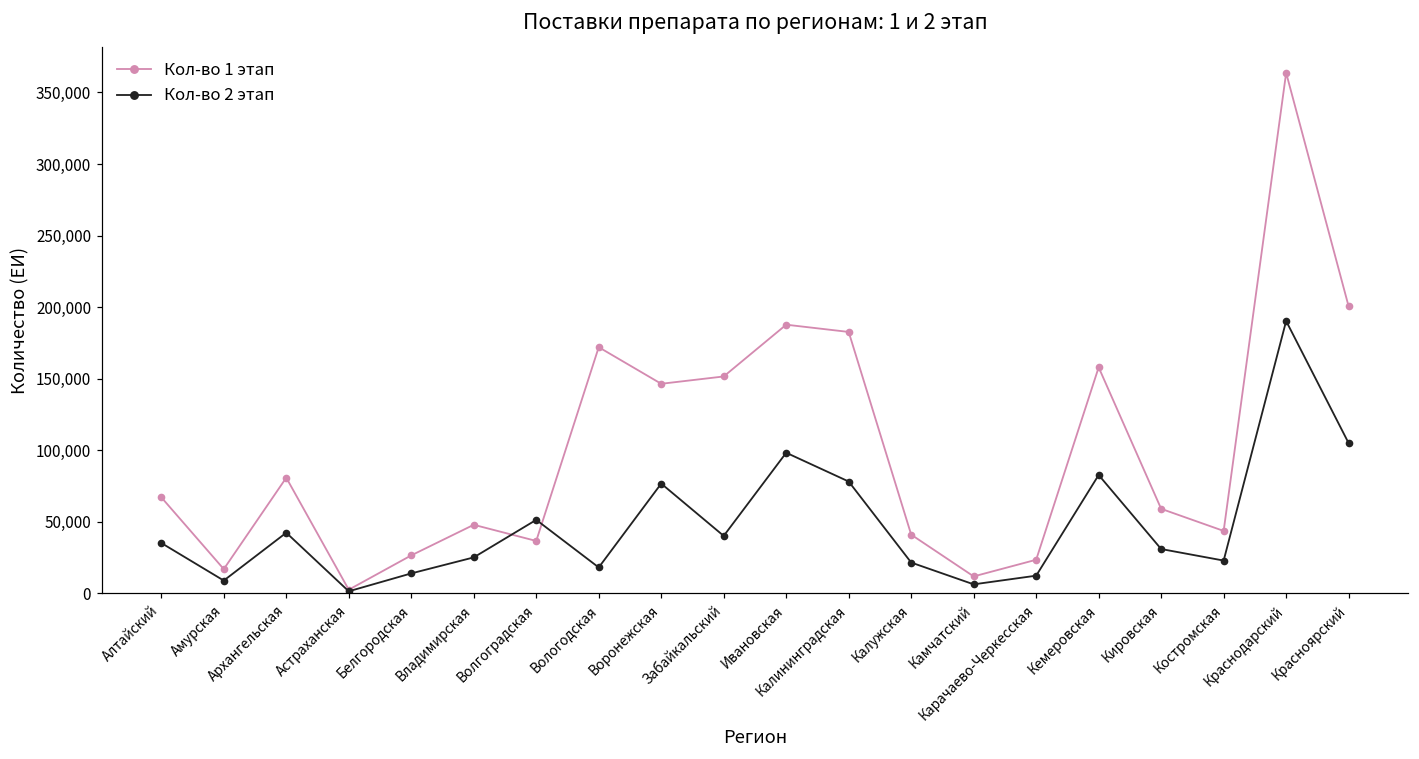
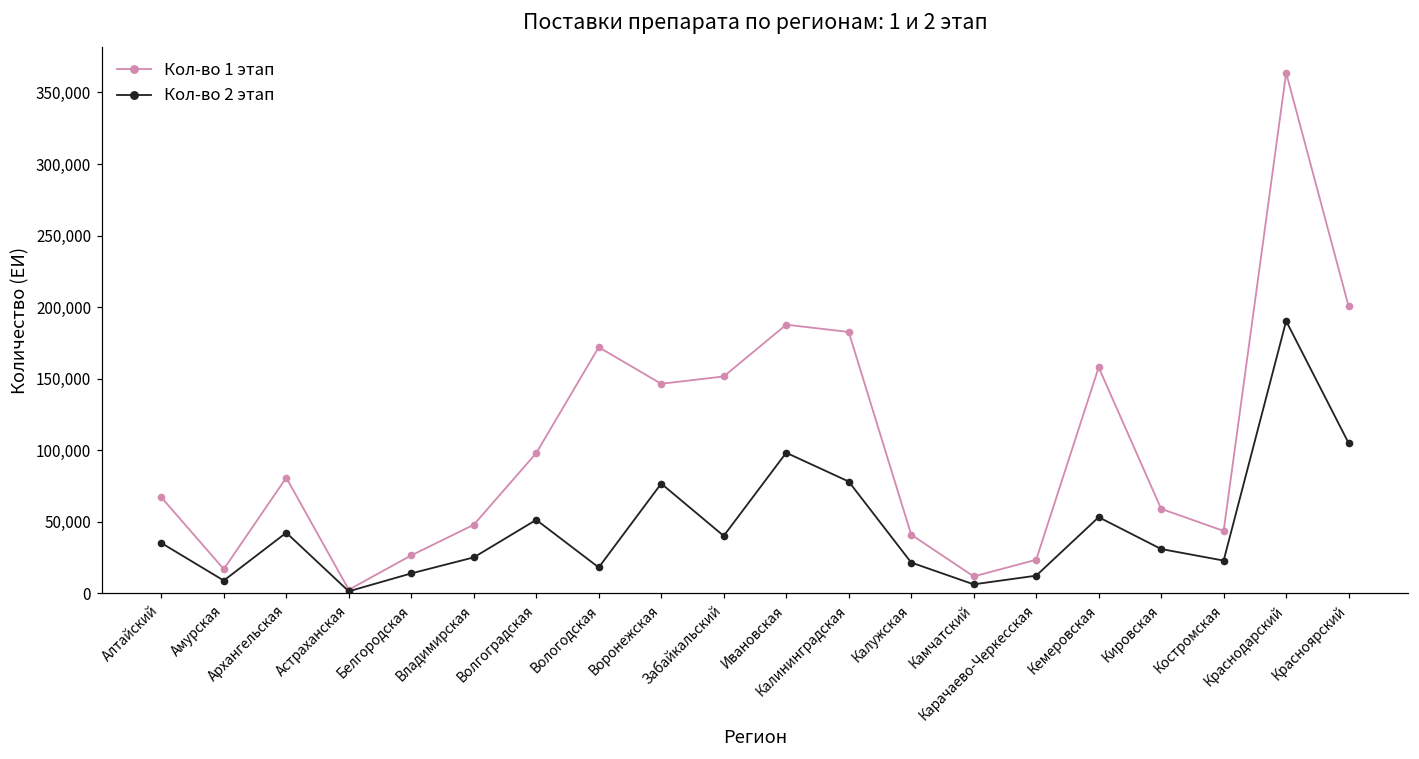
Кол-во 1 этап, Волгоградская: 36,000 -> 98,000
Кол-во 2 этап, Кемеровская: 83,000 -> 53,000
